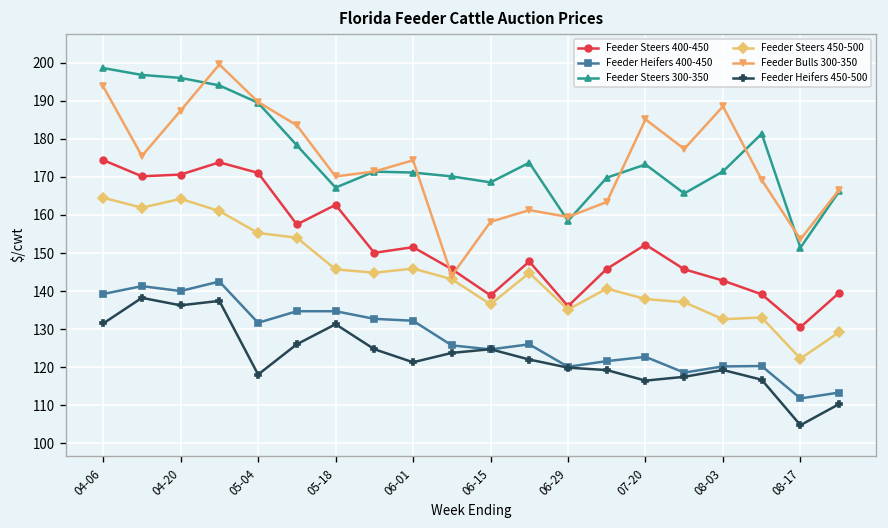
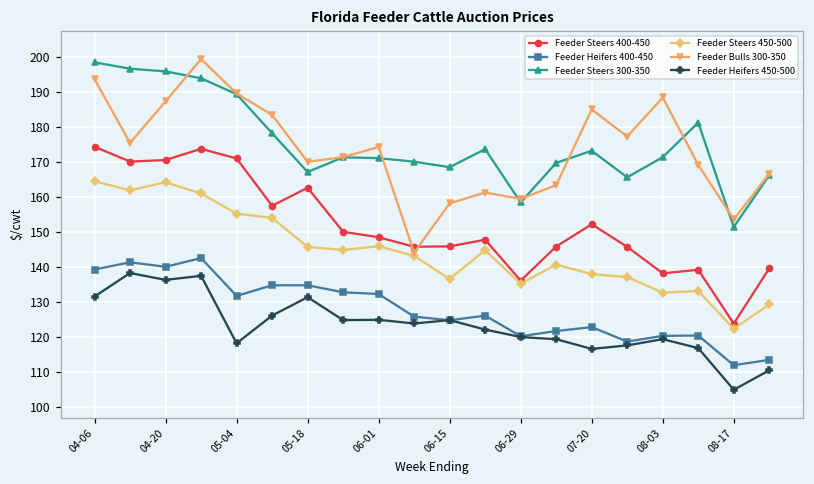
Feeder Steers 400-450, 06-01: 152 -> 148
Feeder Heifers 450-500, 06-01: 121 -> 125
Feeder Steers 400-450, 06-15: 139 -> 146
Feeder Steers 400-450, 08-03: 143 -> 138
Feeder Steers 400-450, 08-17: 131 -> 124
